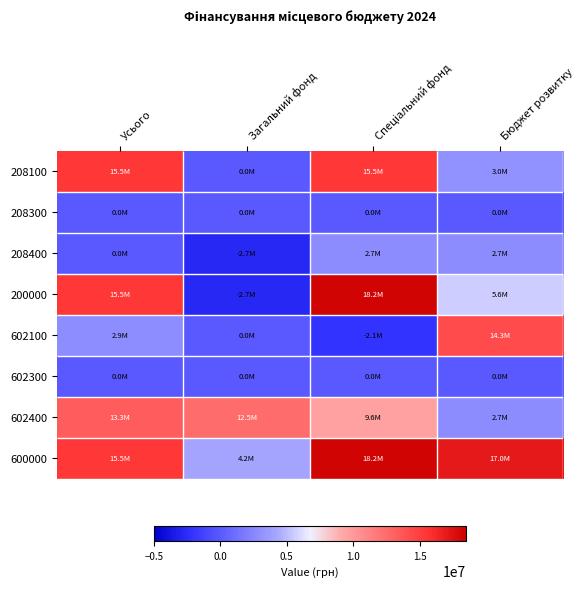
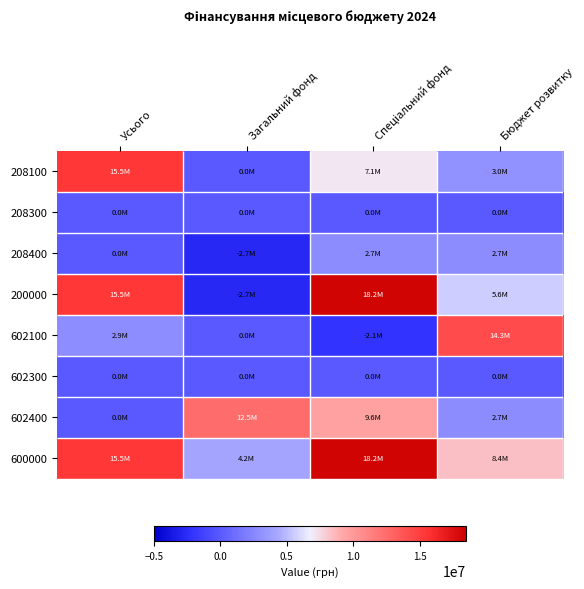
208100, Спеціальний фонд: 15.5M -> 7.1M
602400, Усього: 13.3M -> 0.0M
600000, Бюджет розвитку: 17.0M -> 8.4M
